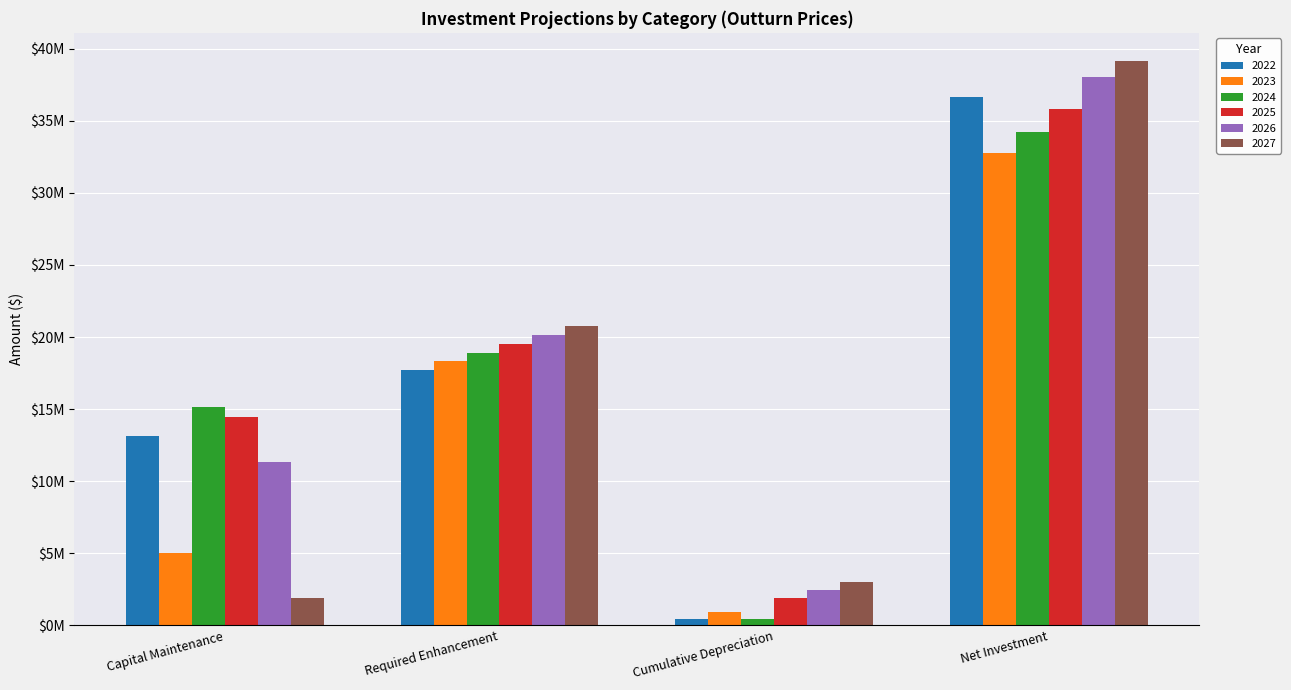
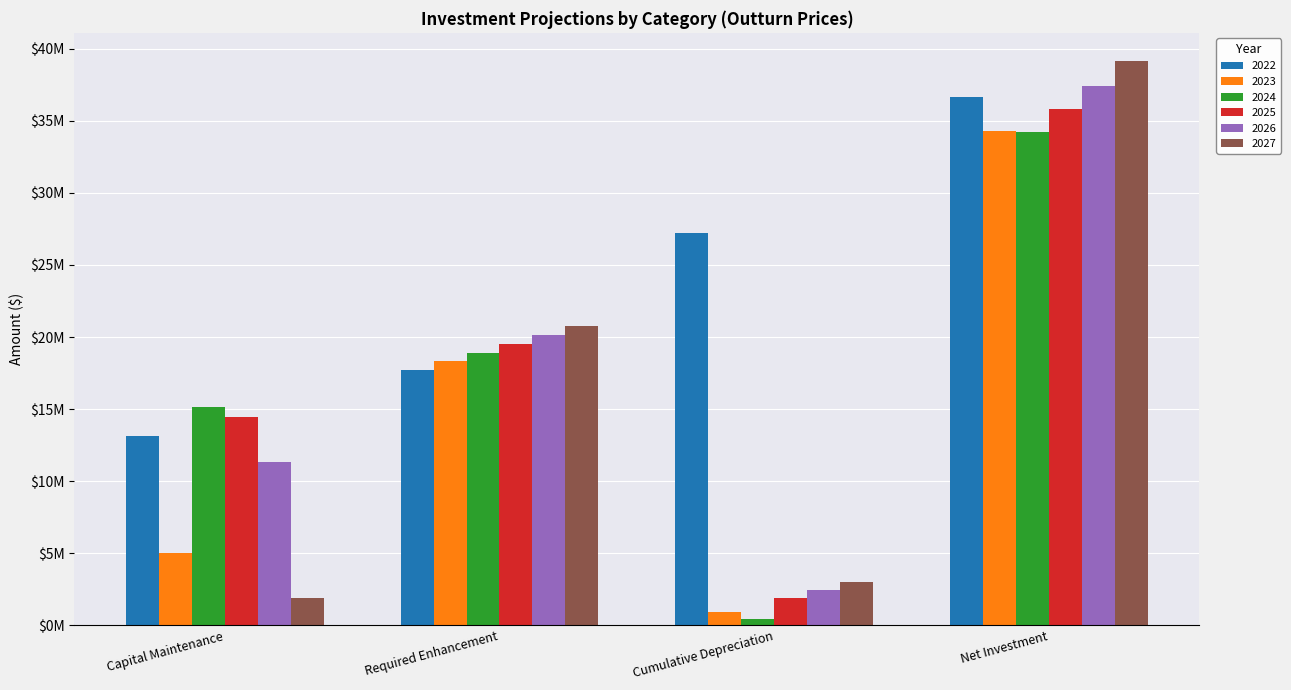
2022, Cumulative Depreciation: $400000 -> $27200000
2023, Net Investment: $32800000 -> $34300000
2026, Net Investment: $38000000 -> $37500000
